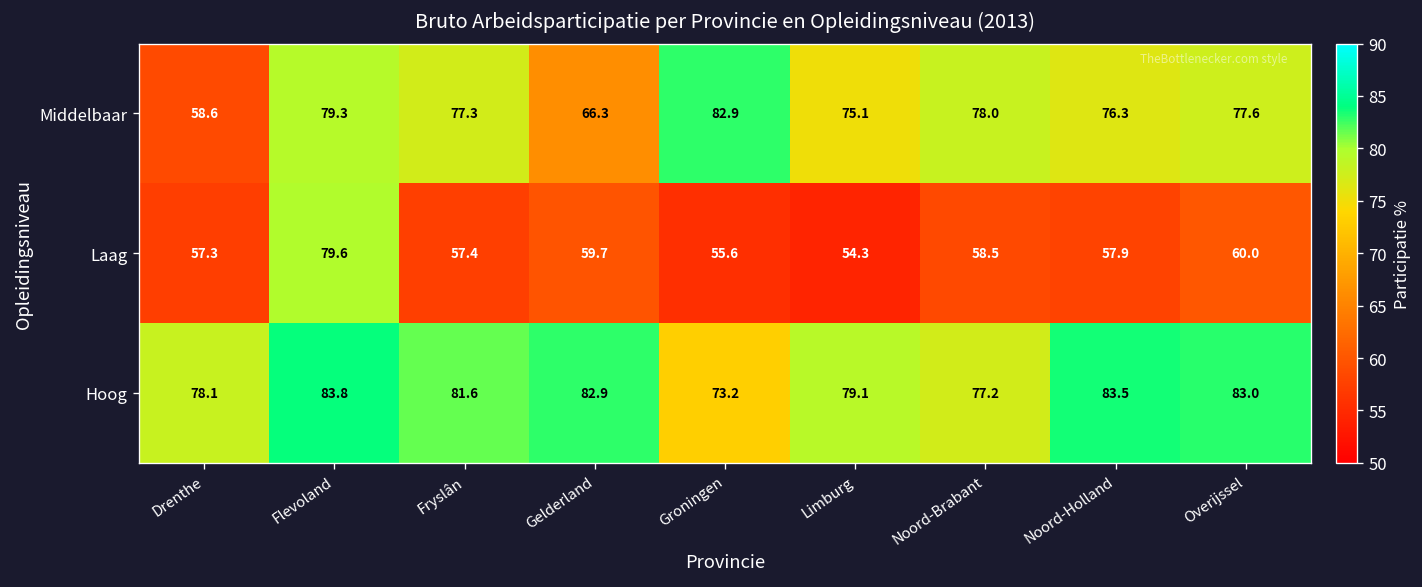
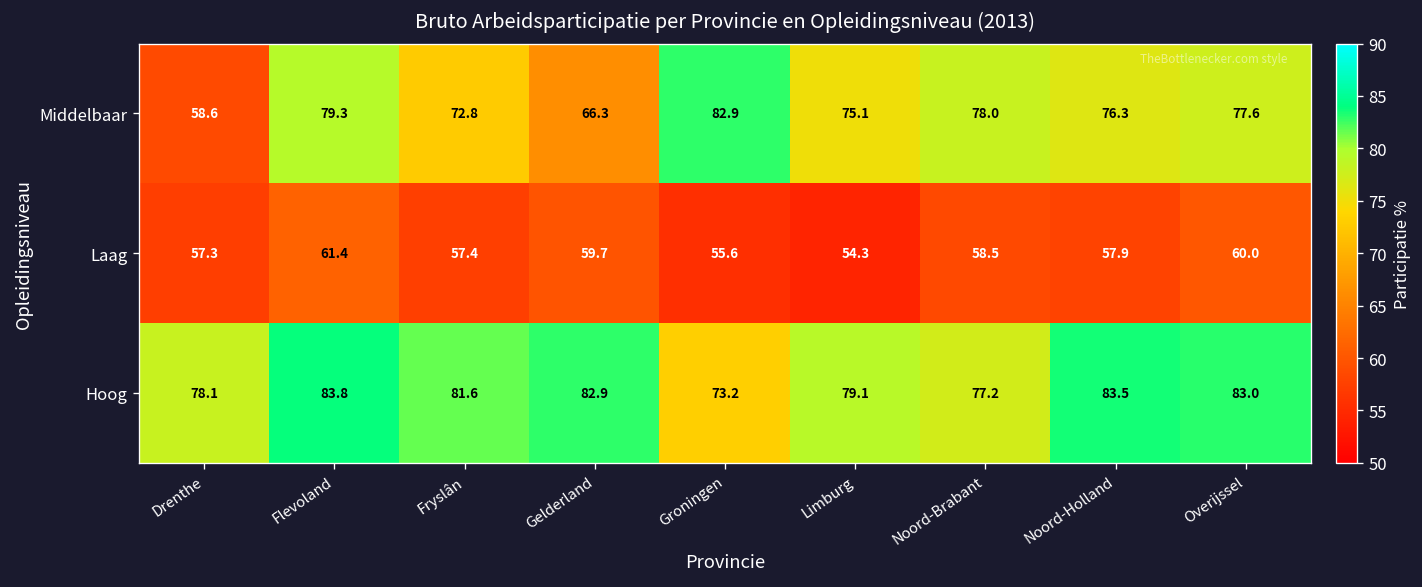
Middelbaar, Fryslân: 77.3 -> 72.8
Laag, Flevoland: 79.6 -> 61.4
